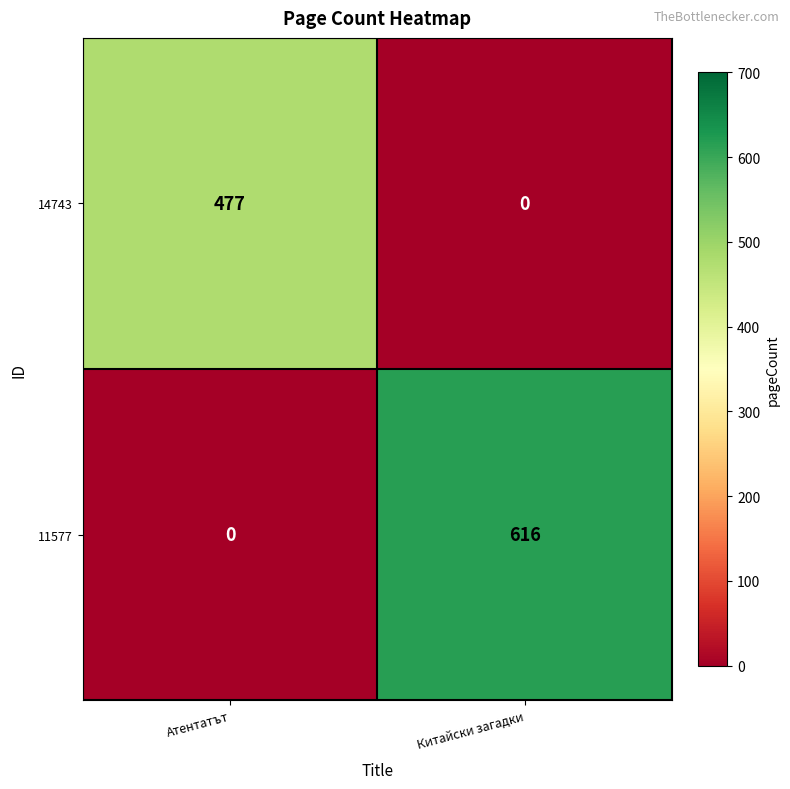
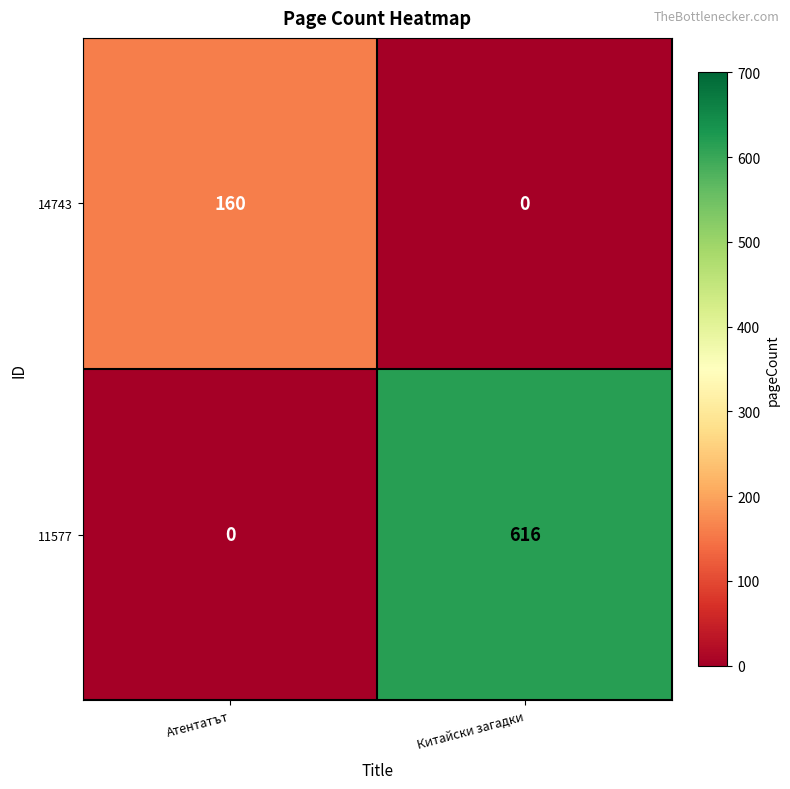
14743, Атентатът: 477 -> 160
